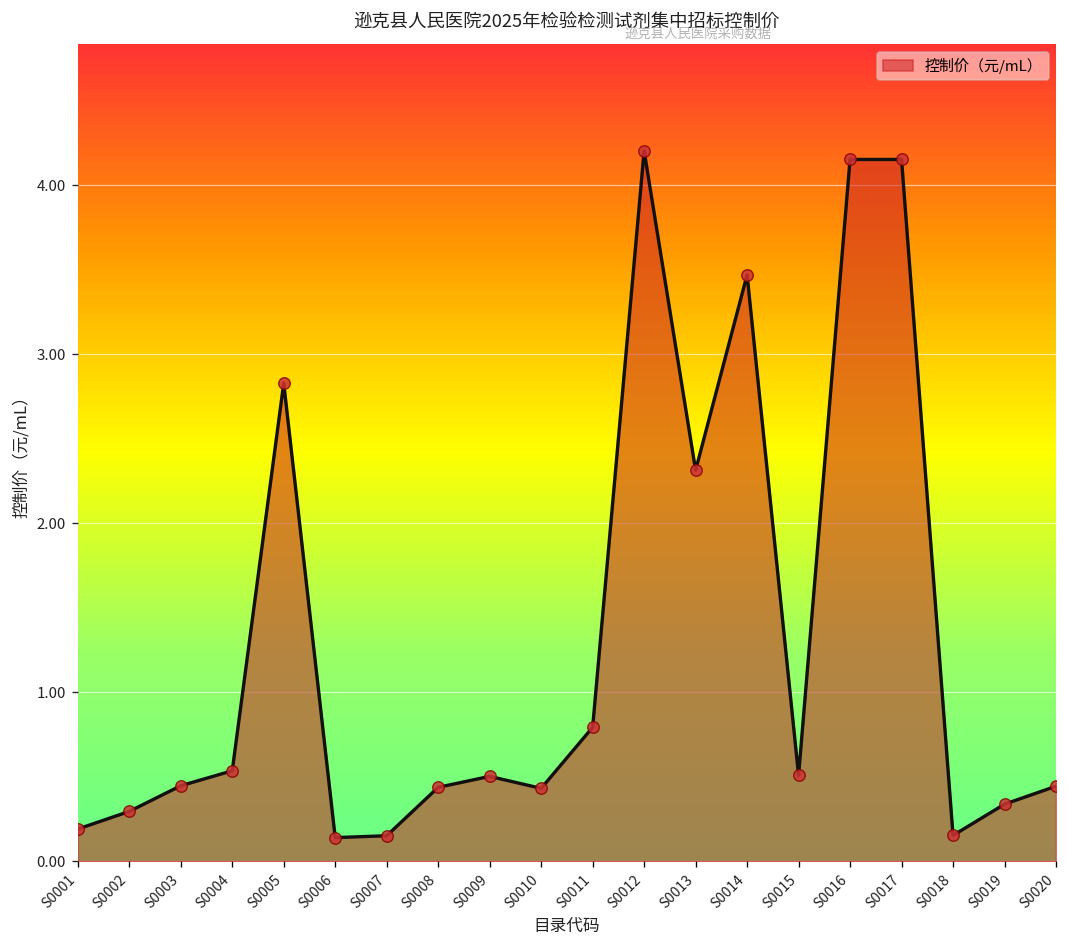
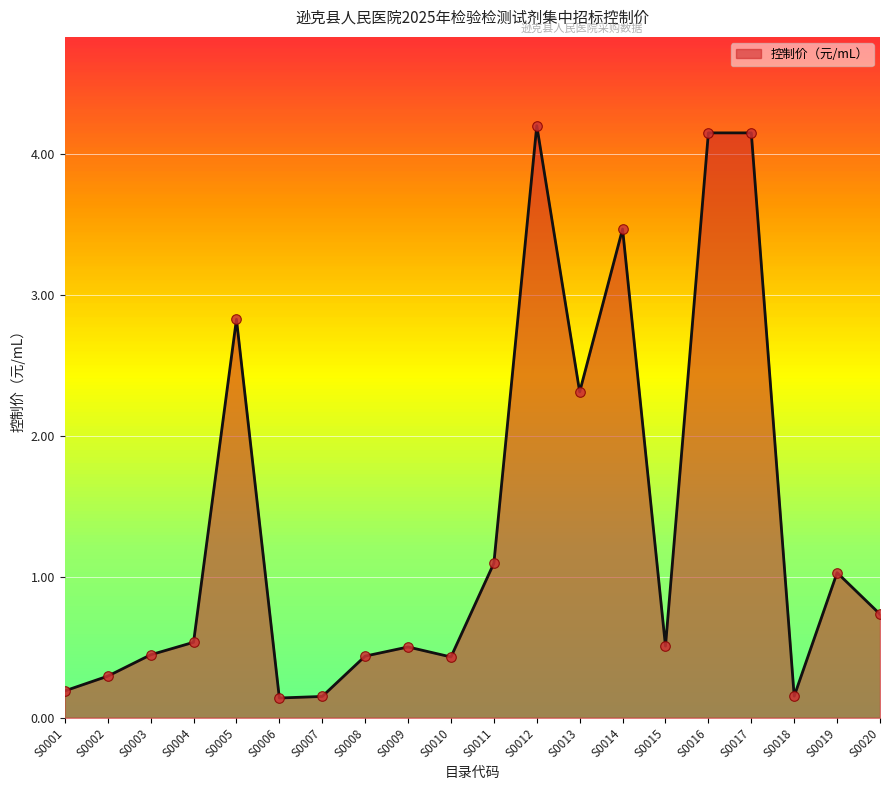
S0011: 0.79 -> 1.10
S0019: 0.34 -> 1.03
S0020: 0.44 -> 0.74
